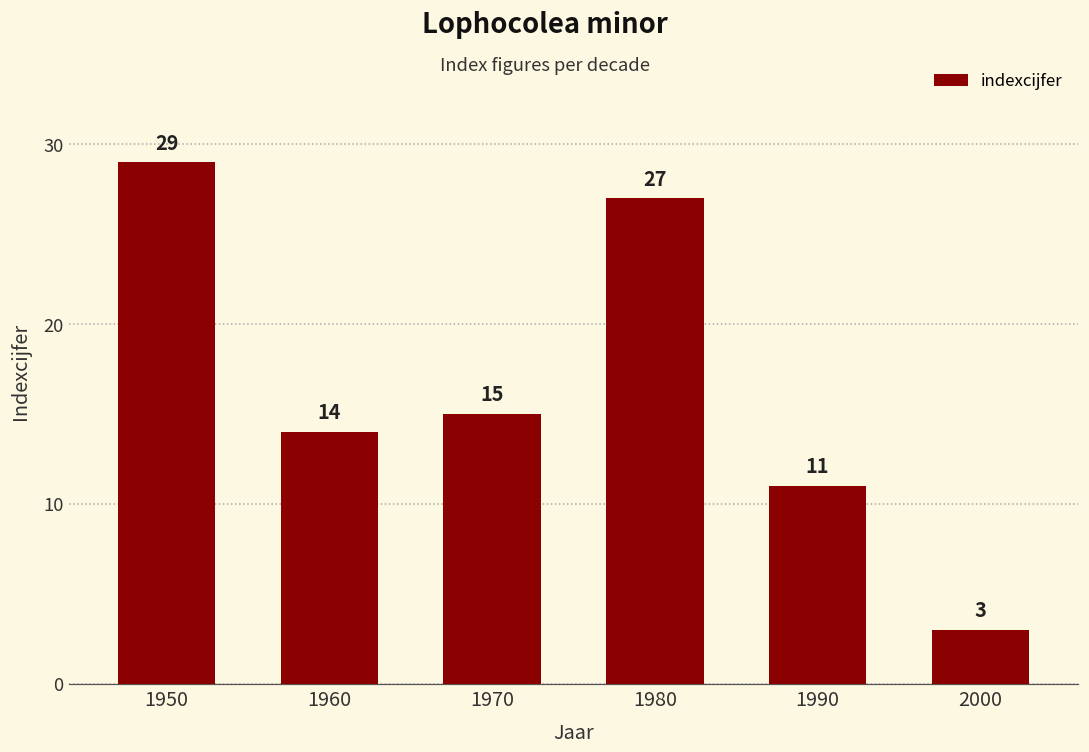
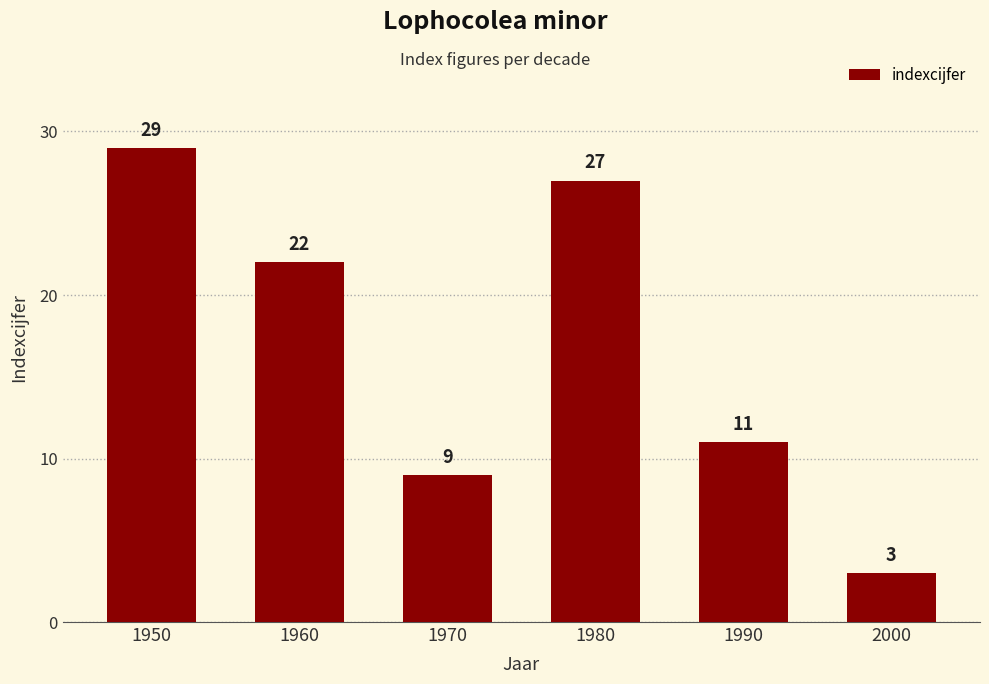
1960: 14 -> 22
1970: 15 -> 9
